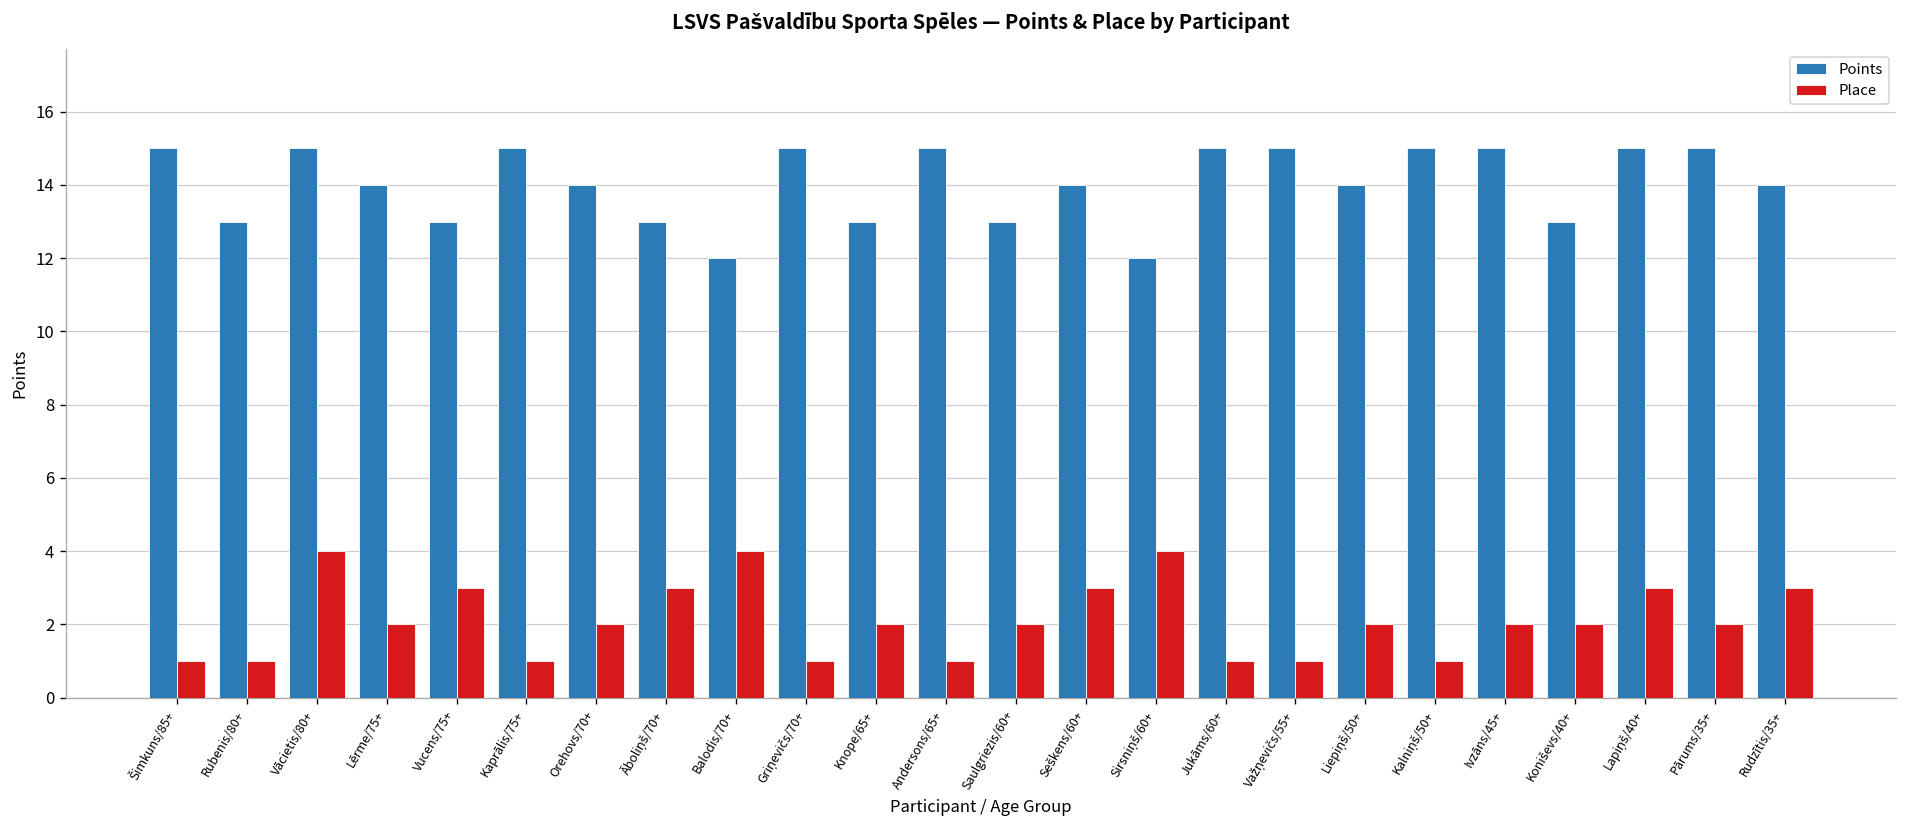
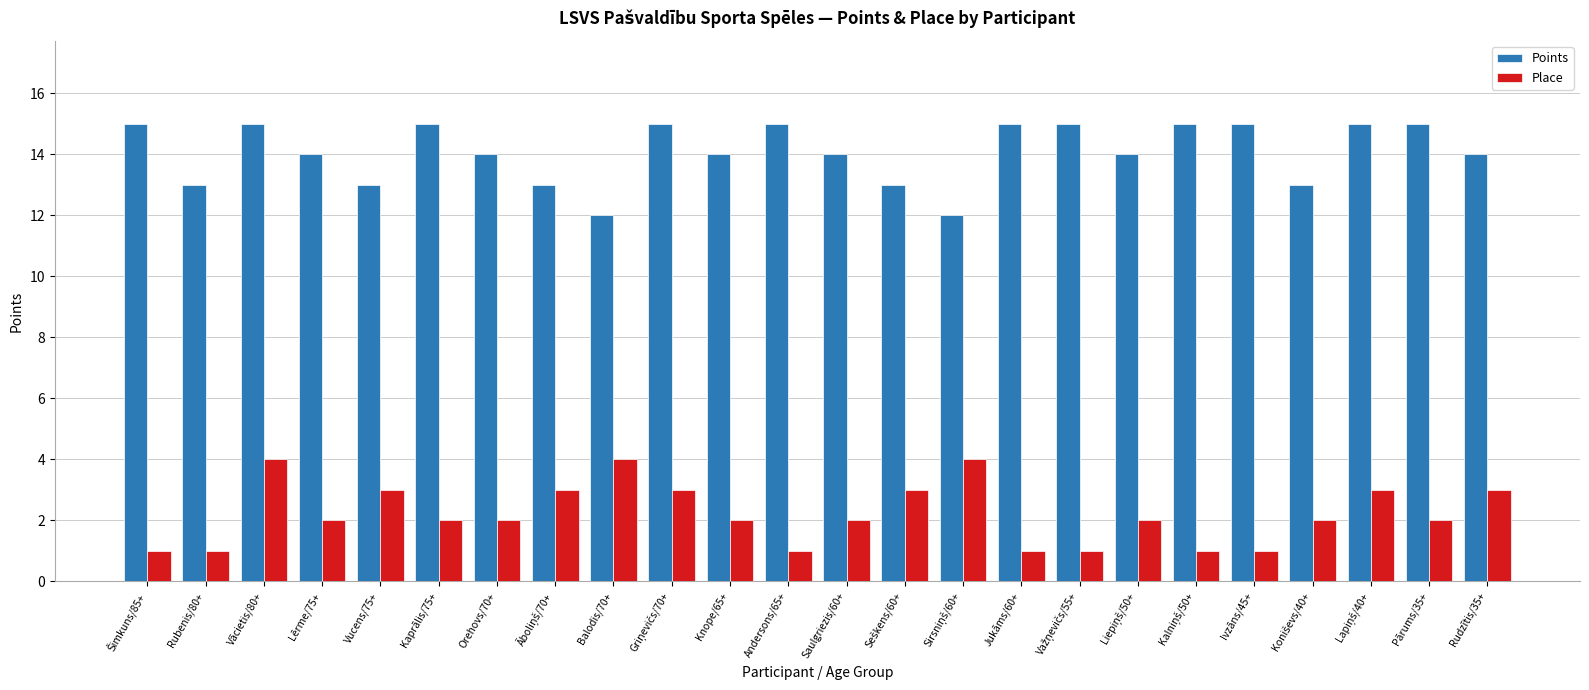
Place, Kaprālis/75+: 1 -> 2
Place, Griņevičs/70+: 1 -> 3
Points, Knope/65+: 13 -> 14
Points, Saulgriezis/60+: 13 -> 14
Points, Seškens/60+: 14 -> 13
Place, Ivzāns/45+: 2 -> 1
